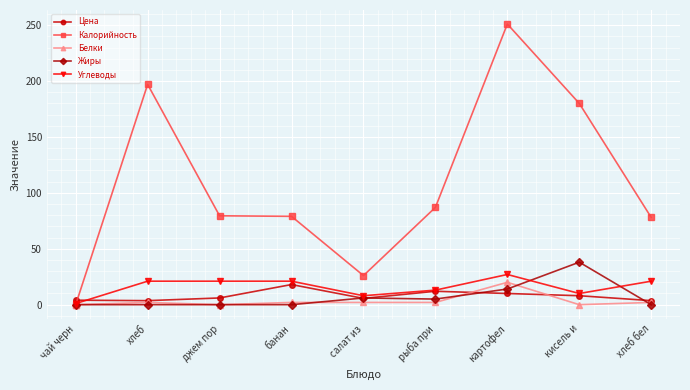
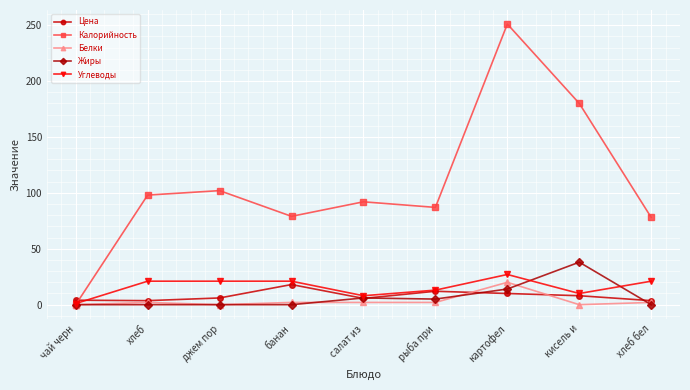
Калорийность, хлеб: 197 -> 98
Калорийность, джем пор: 80 -> 102
Калорийность, салат из: 26 -> 92
